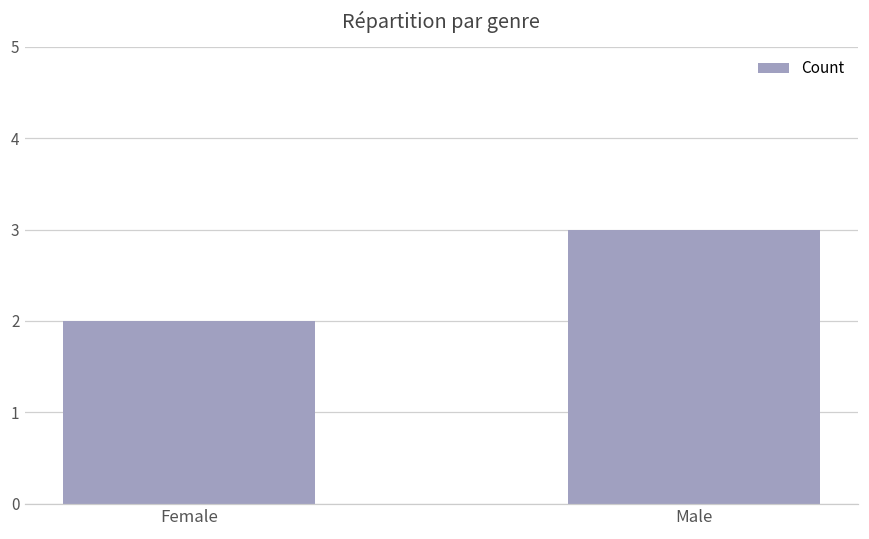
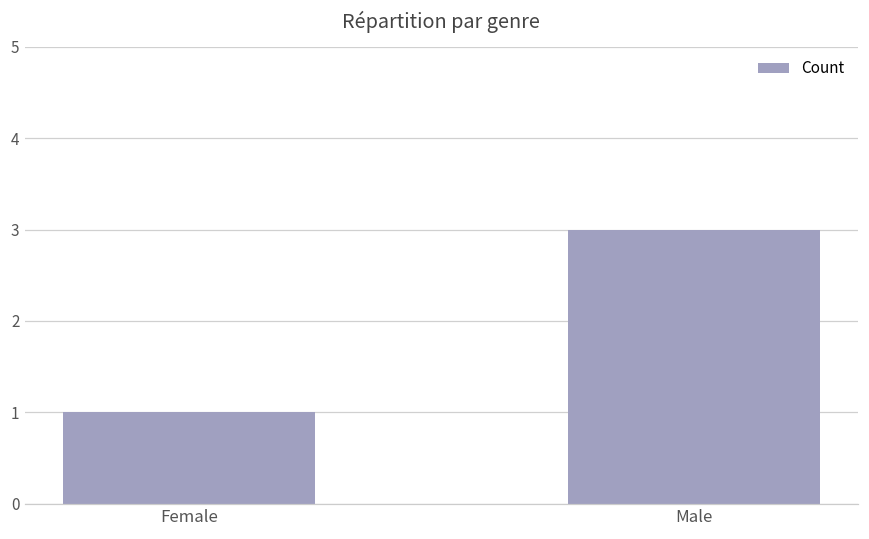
Female: 2 -> 1
